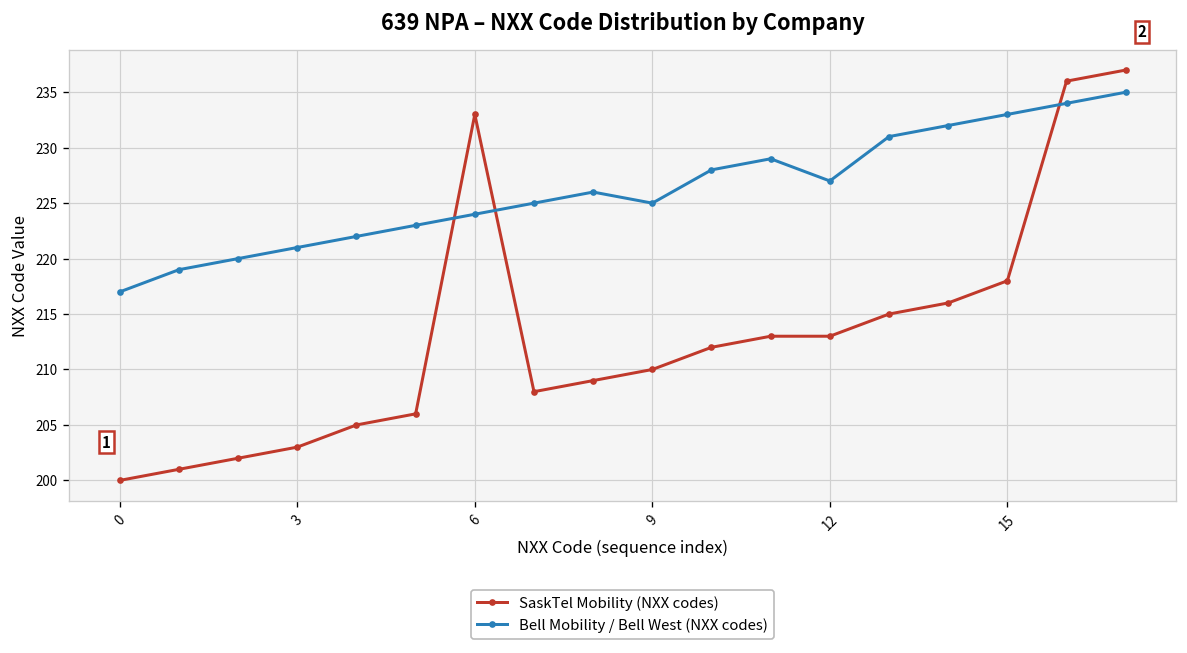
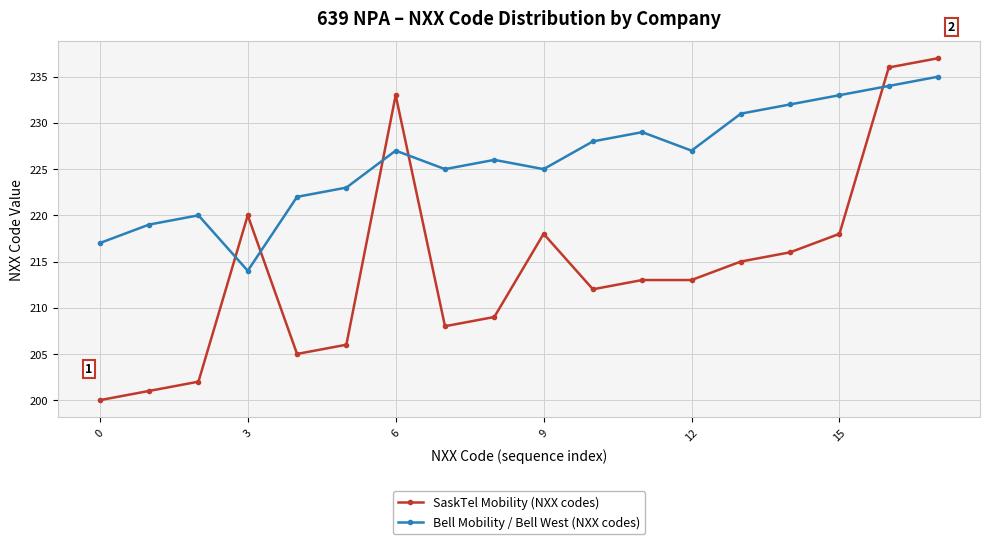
SaskTel Mobility (NXX codes), 3: 203 -> 220
Bell Mobility / Bell West (NXX codes), 3: 221 -> 214
Bell Mobility / Bell West (NXX codes), 6: 224 -> 227
SaskTel Mobility (NXX codes), 9: 210 -> 218
